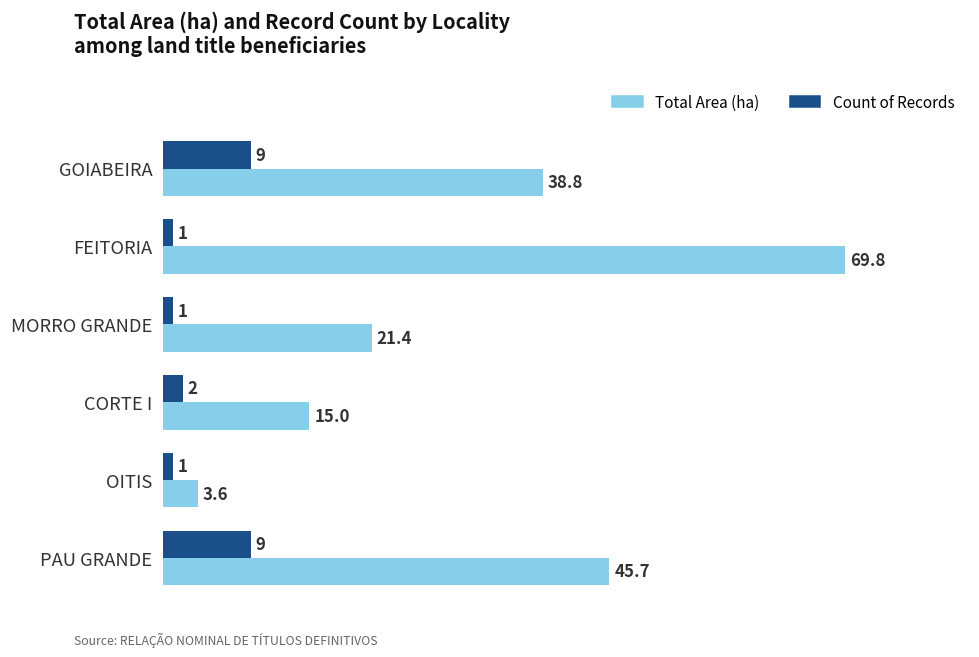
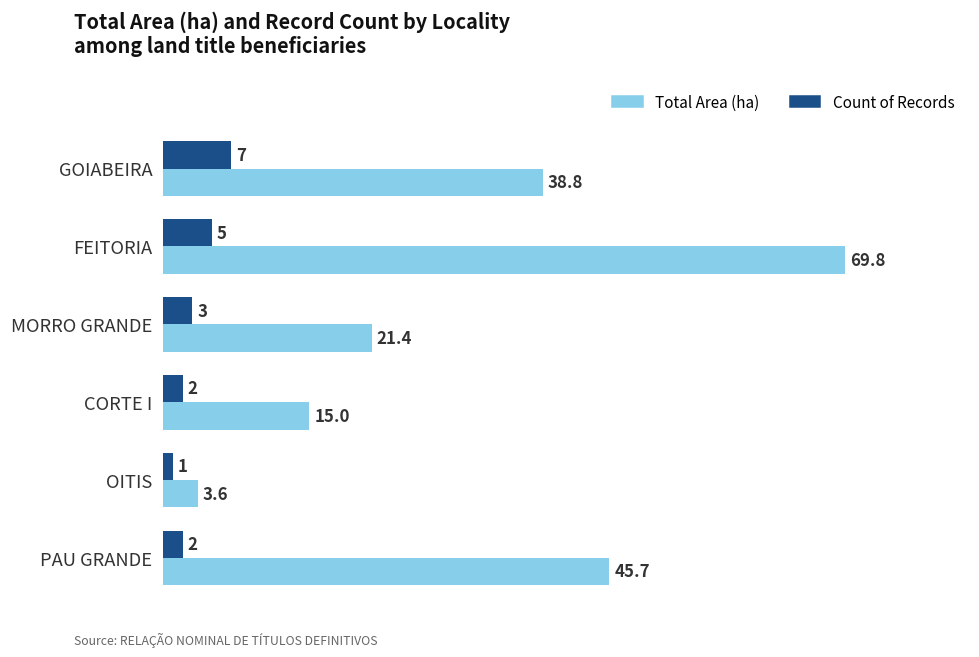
Count of Records, GOIABEIRA: 9 -> 7
Count of Records, FEITORIA: 1 -> 5
Count of Records, MORRO GRANDE: 1 -> 3
Count of Records, PAU GRANDE: 9 -> 2
